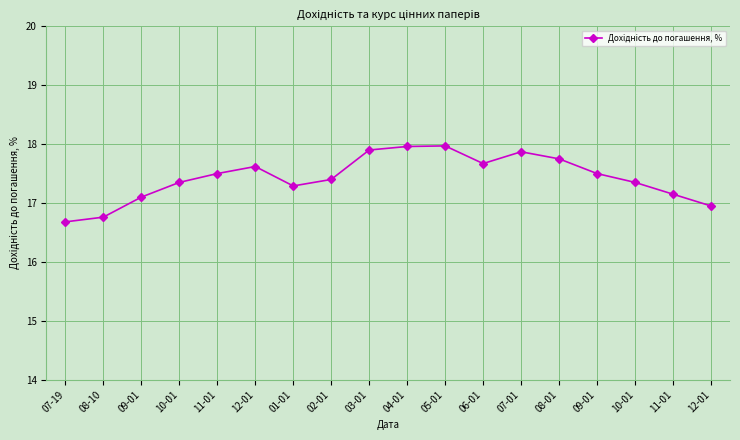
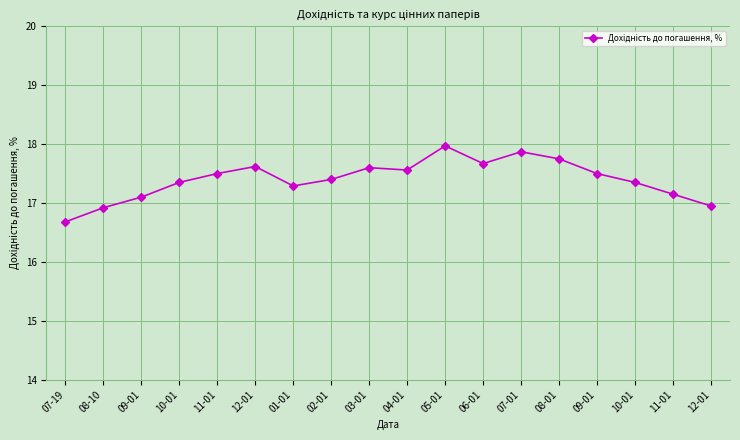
08-10: 16.8 -> 16.9
03-01: 17.9 -> 17.6
04-01: 18.0 -> 17.6
